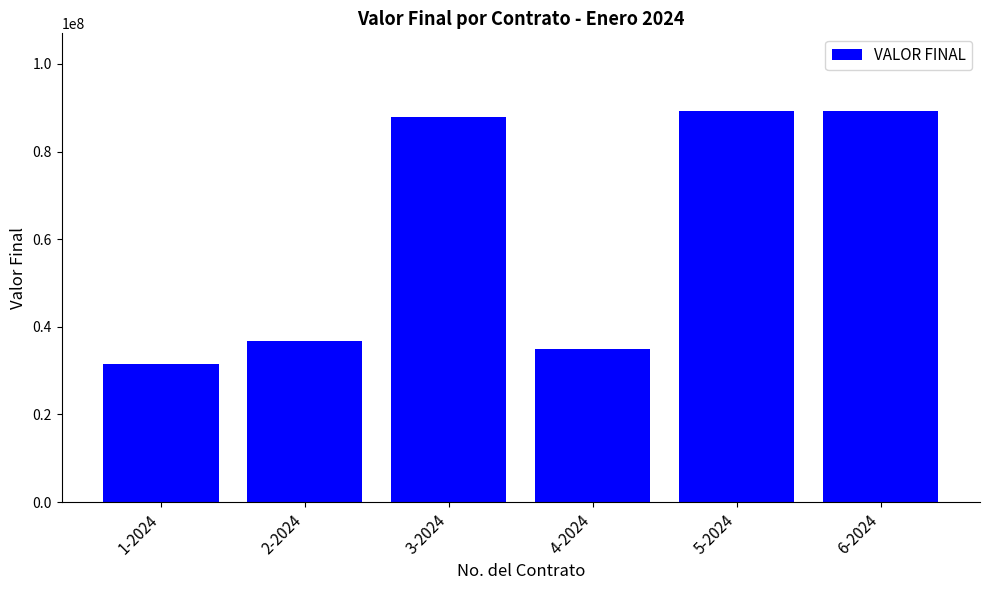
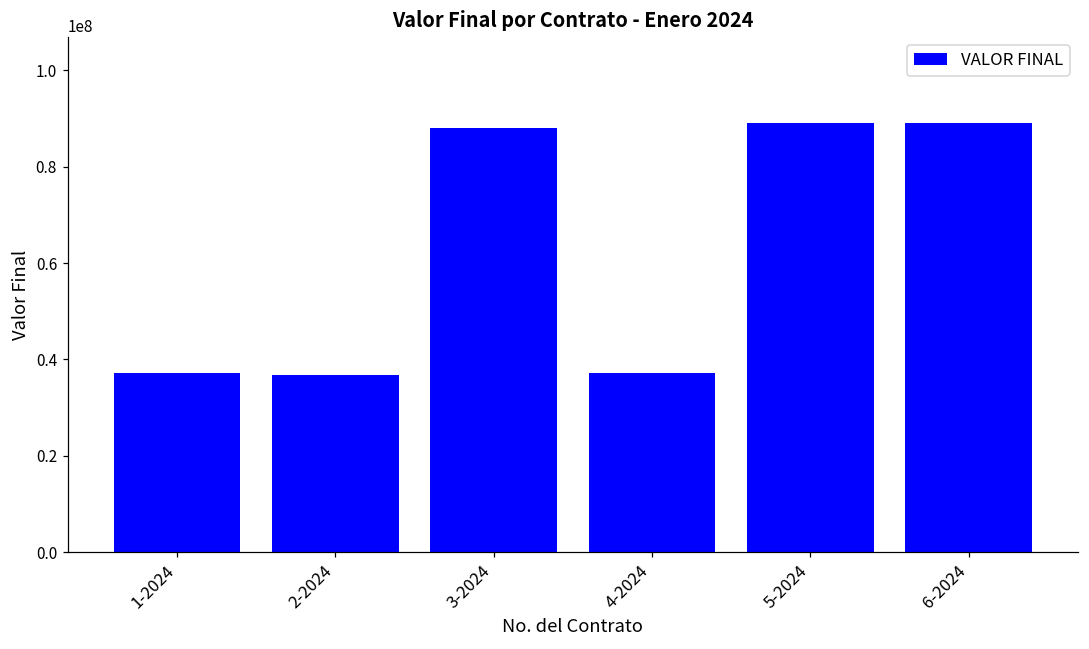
1-2024: 32000000 -> 37000000
4-2024: 35000000 -> 37000000
